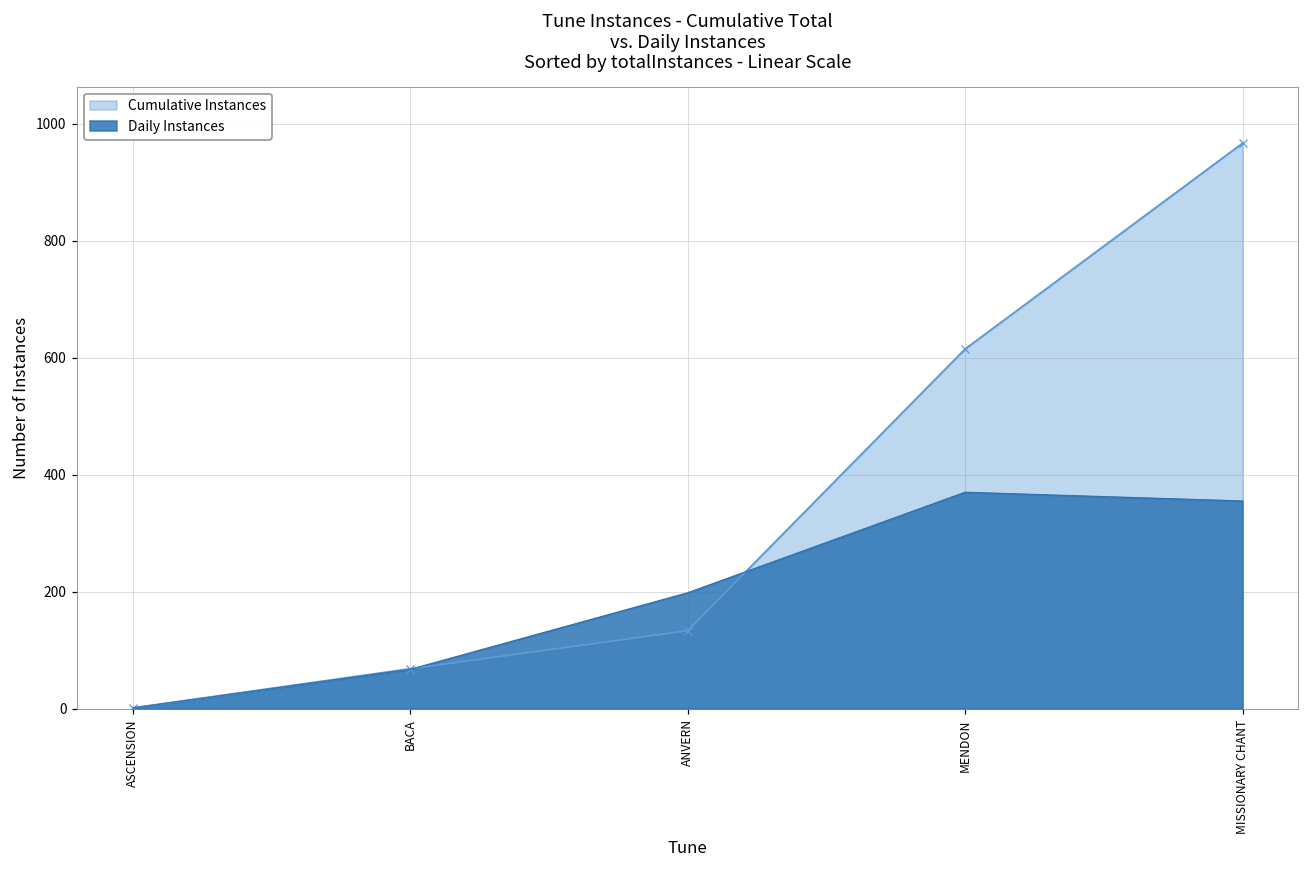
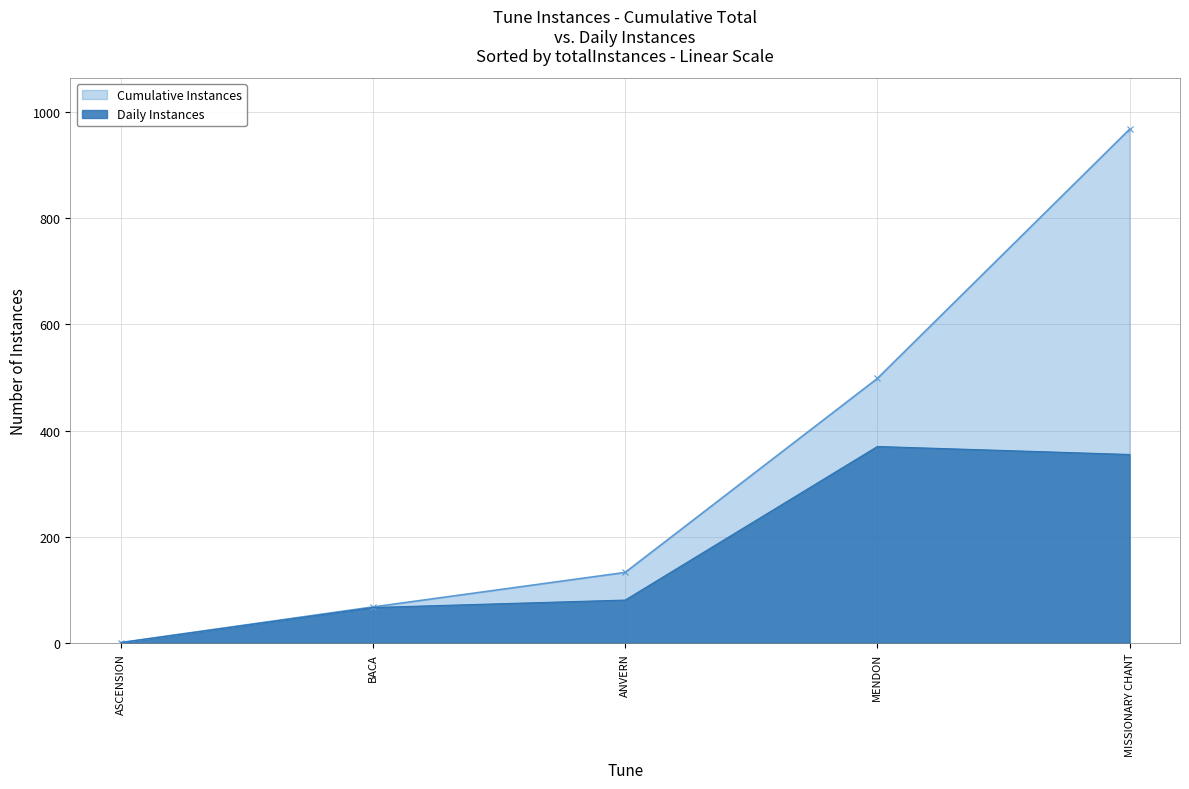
Daily Instances, ANVERN: 200 -> 80
Cumulative Instances, MENDON: 620 -> 500
